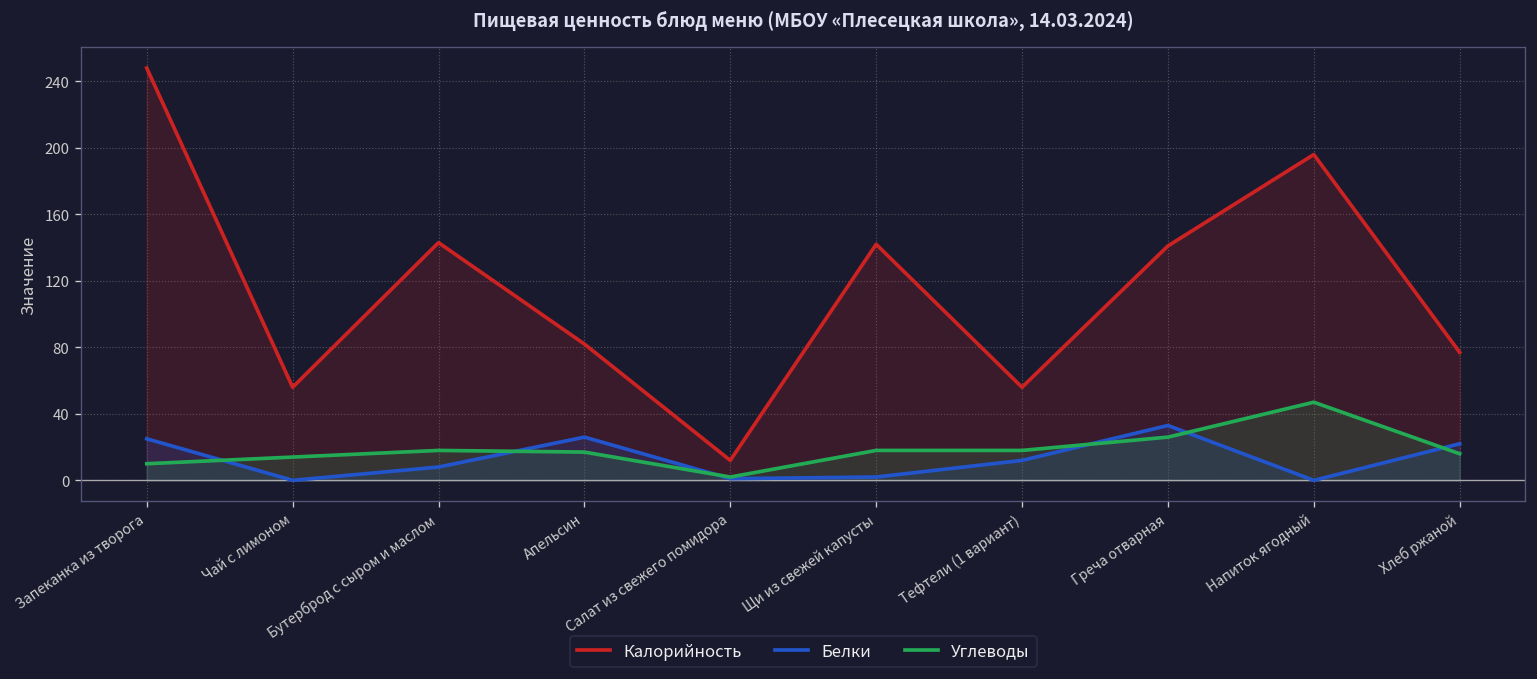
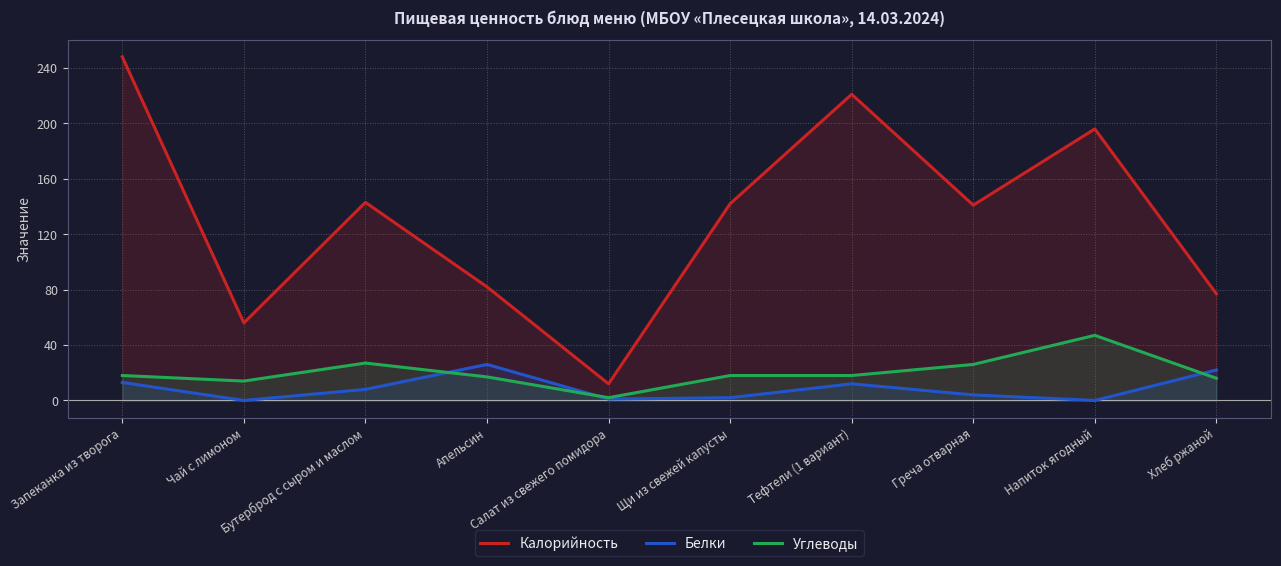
Белки, Запеканка из творога: 25 -> 13
Углеводы, Запеканка из творога: 10 -> 18
Углеводы, Бутерброд с сыром и маслом: 18 -> 27
Калорийность, Тефтели (1 вариант): 56 -> 221
Белки, Греча отварная: 33 -> 4
